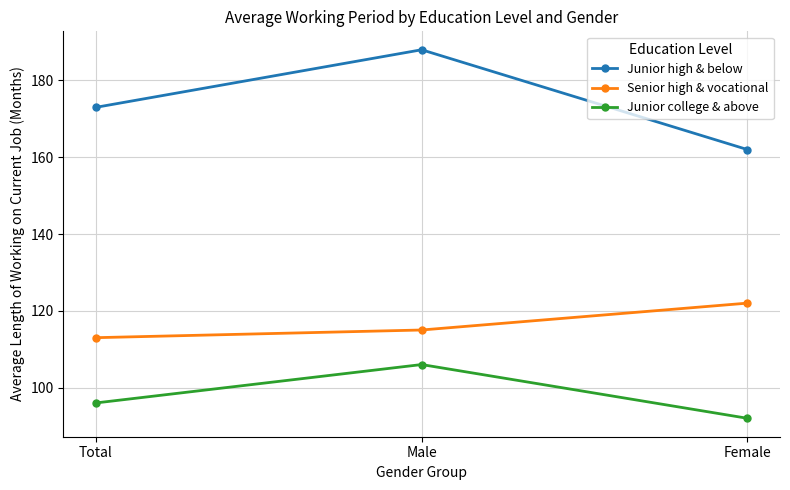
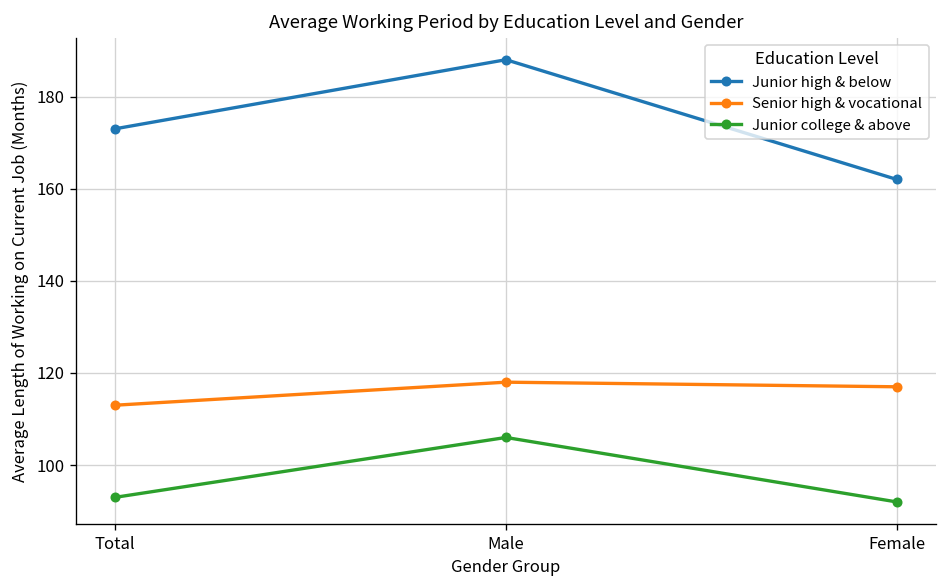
Junior college & above, Total: 96 -> 93
Senior high & vocational, Male: 115 -> 118
Senior high & vocational, Female: 122 -> 117
